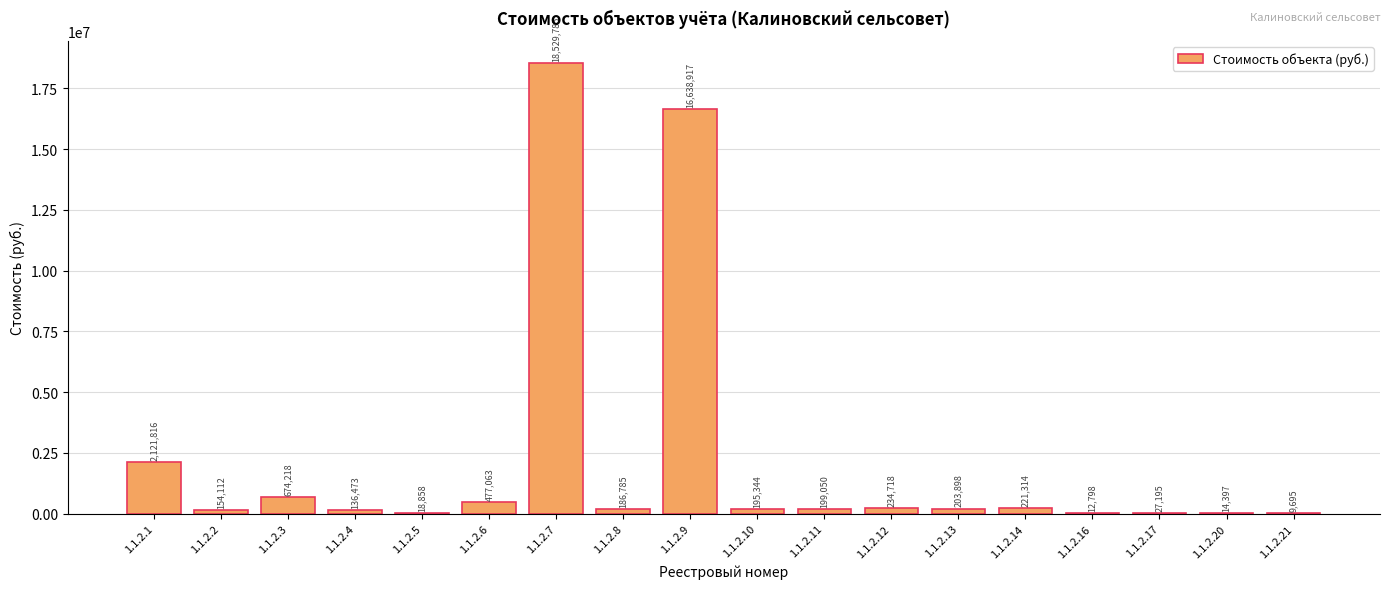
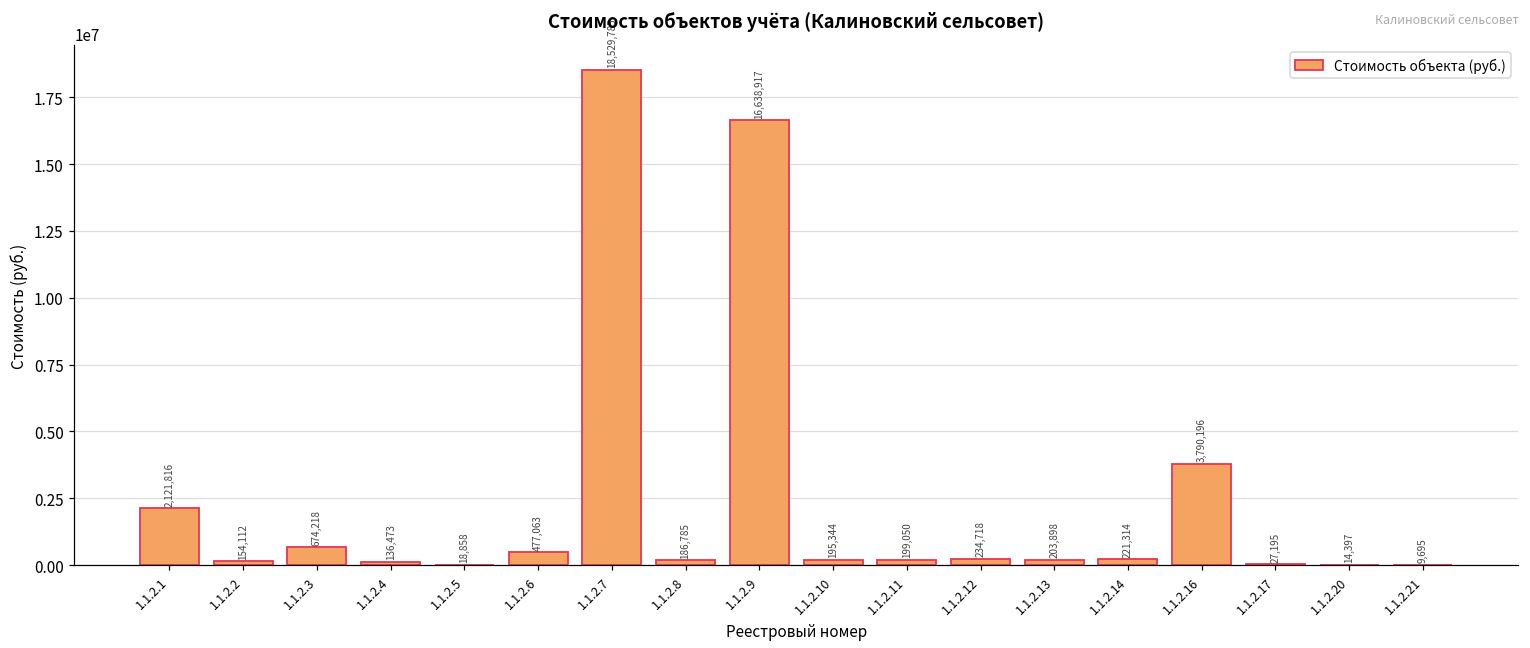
1.1.2.16: 12,798 -> 3,790,196
